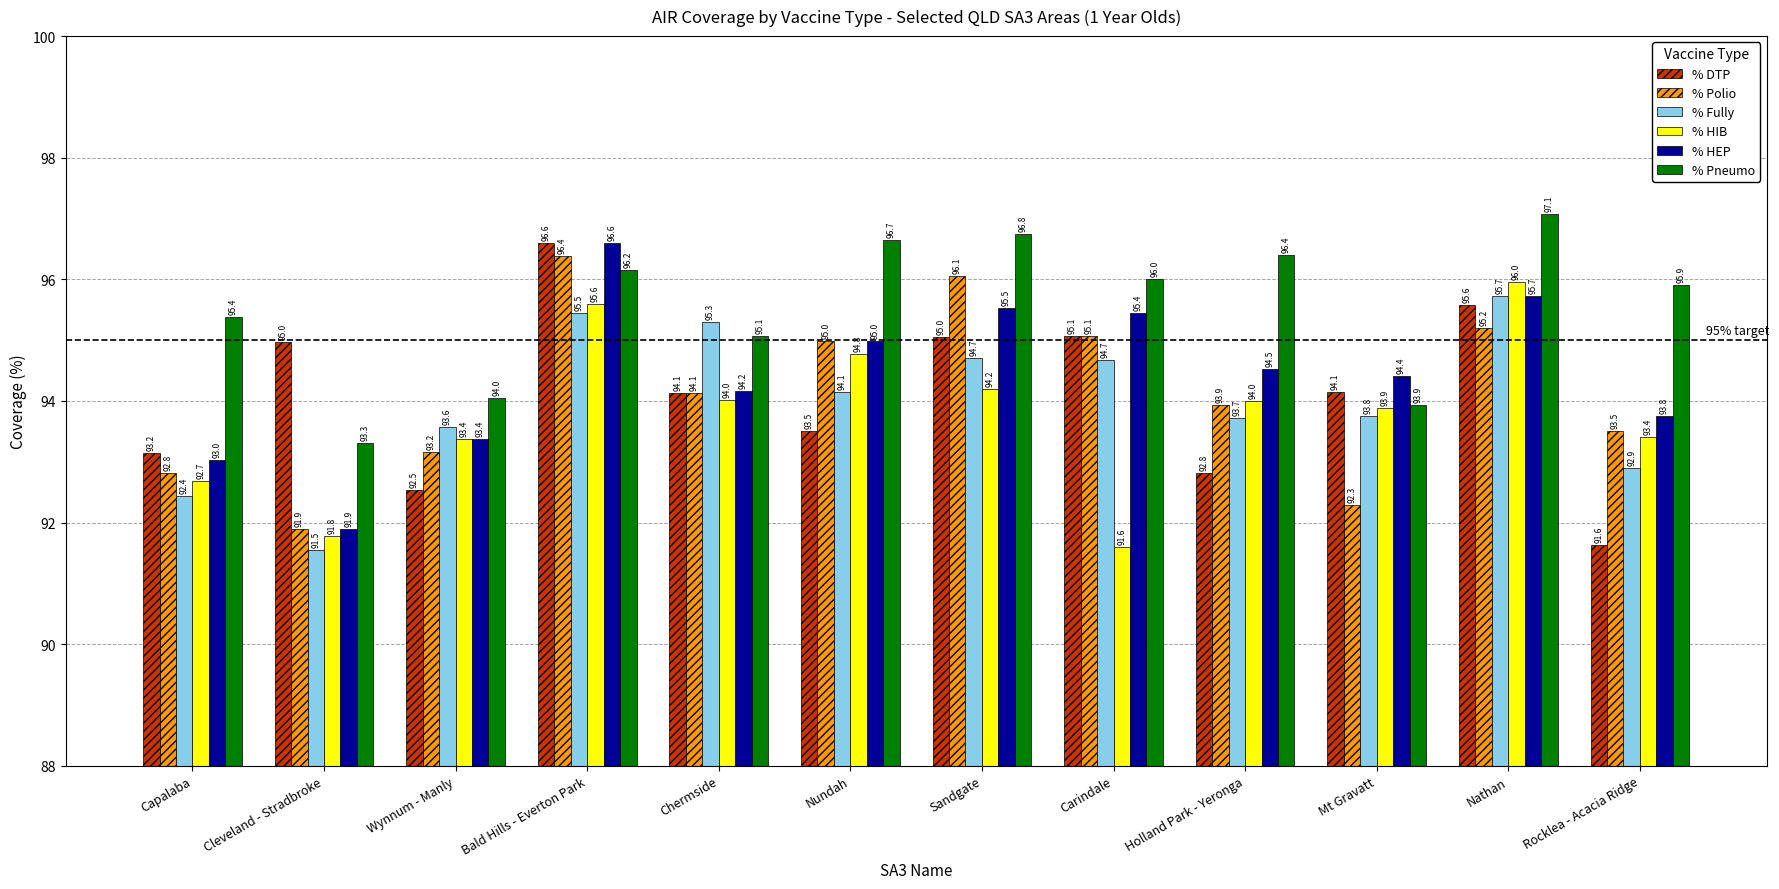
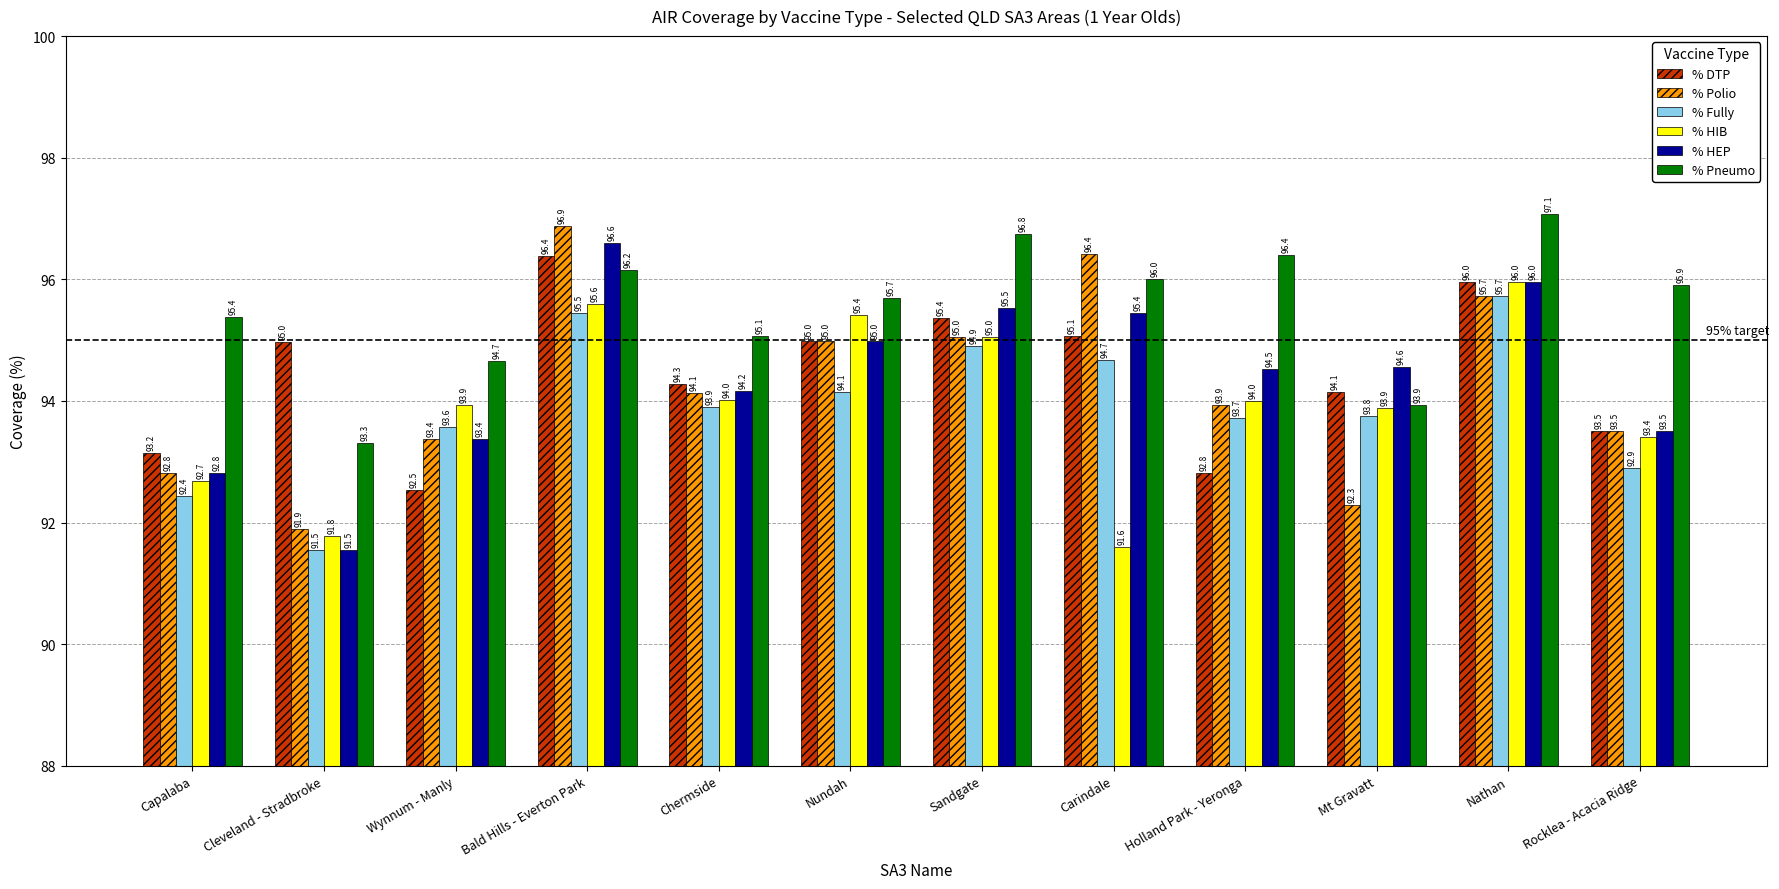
% HEP, Capalaba: 93.0 -> 92.8
% HEP, Cleveland - Stradbroke: 91.9 -> 91.5
% Polio, Wynnum - Manly: 93.2 -> 93.4
% HIB, Wynnum - Manly: 93.4 -> 93.9
% Pneumo, Wynnum - Manly: 94.0 -> 94.7
% DTP, Bald Hills - Everton Park: 96.6 -> 96.4
% Polio, Bald Hills - Everton Park: 96.4 -> 96.9
% DTP, Chermside: 94.1 -> 94.3
% Fully, Chermside: 95.3 -> 93.9
% DTP, Nundah: 93.5 -> 95.0
% HIB, Nundah: 94.8 -> 95.4
% Pneumo, Nundah: 96.7 -> 95.7
% DTP, Sandgate: 95.0 -> 95.4
% Polio, Sandgate: 96.1 -> 95.0
% Fully, Sandgate: 94.7 -> 94.9
% HIB, Sandgate: 94.2 -> 95.0
% Polio, Carindale: 95.1 -> 96.4
% HEP, Mt Gravatt: 94.4 -> 94.6
% DTP, Nathan: 95.6 -> 96.0
% Polio, Nathan: 95.2 -> 95.7
% HEP, Nathan: 95.7 -> 96.0
% DTP, Rocklea - Acacia Ridge: 91.6 -> 93.5
% HEP, Rocklea - Acacia Ridge: 93.8 -> 93.5
